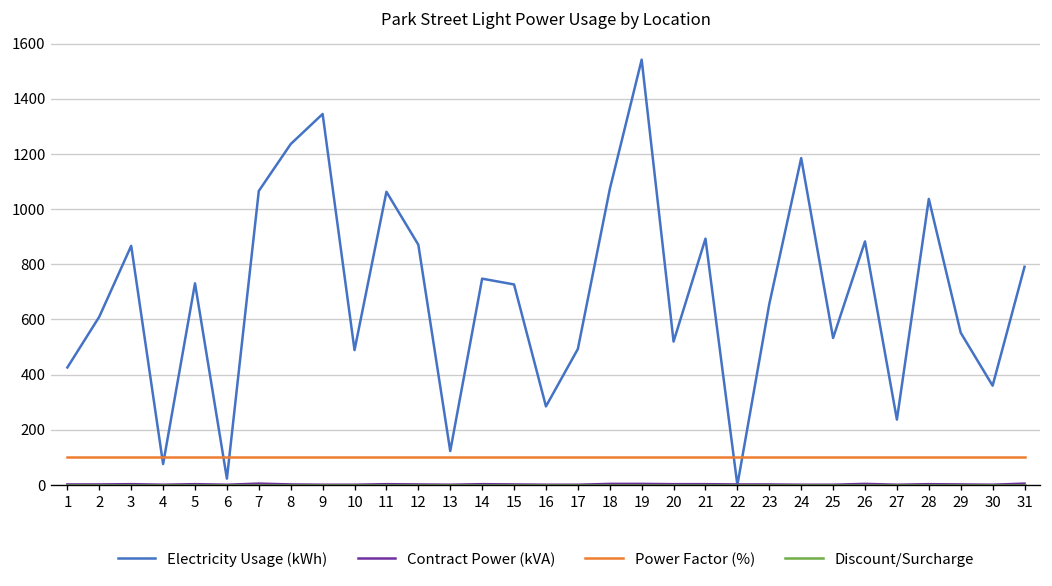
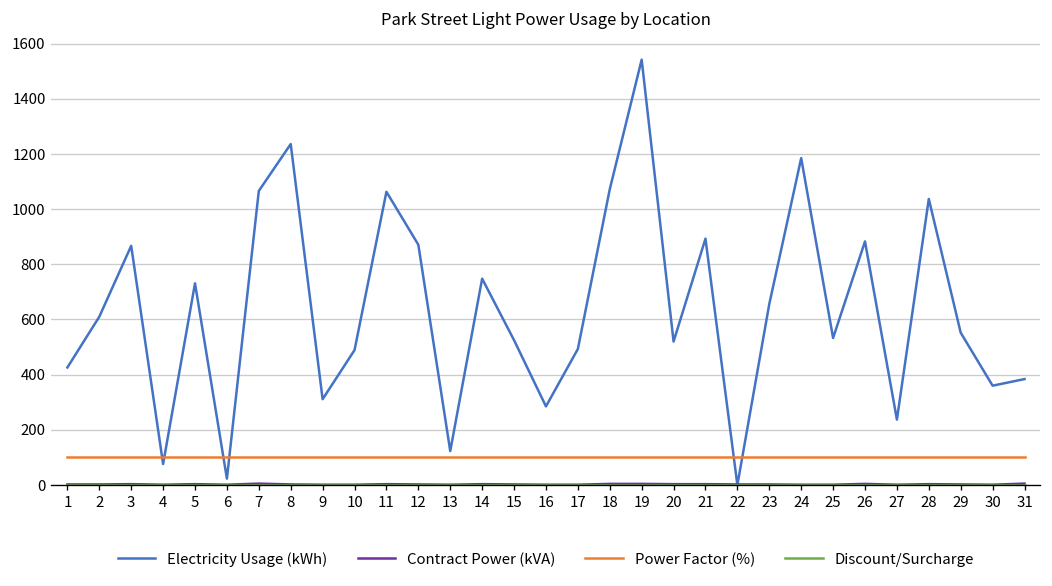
Electricity Usage (kWh), 9: 1350 -> 310
Electricity Usage (kWh), 15: 730 -> 530
Electricity Usage (kWh), 31: 790 -> 380
